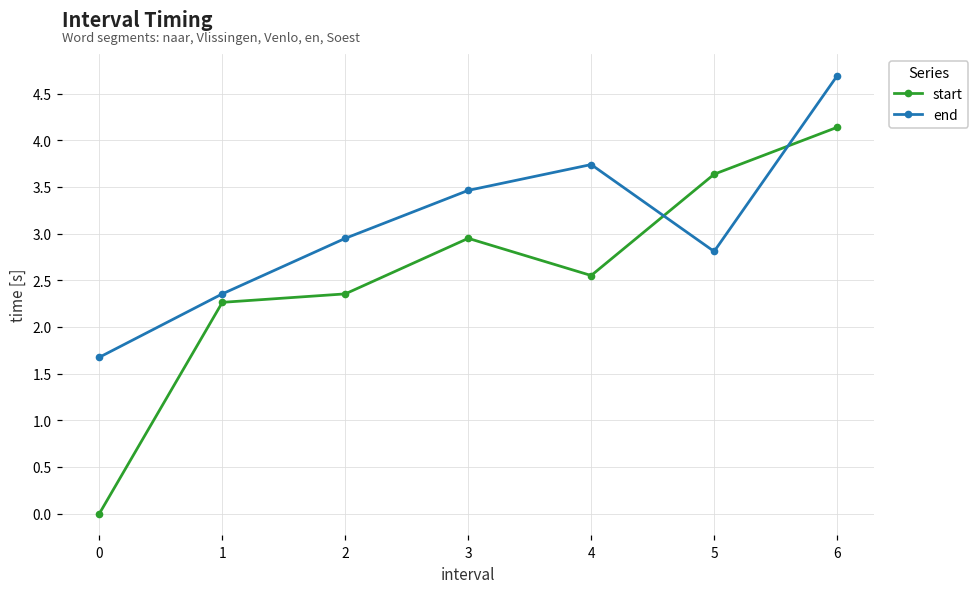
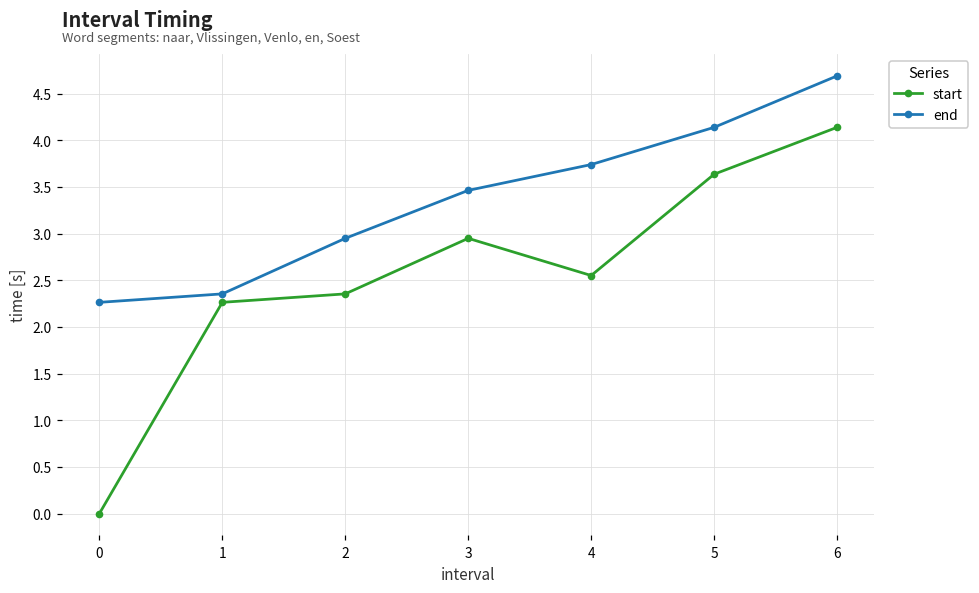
end, 0: 1.7 -> 2.3
end, 5: 2.8 -> 4.1
